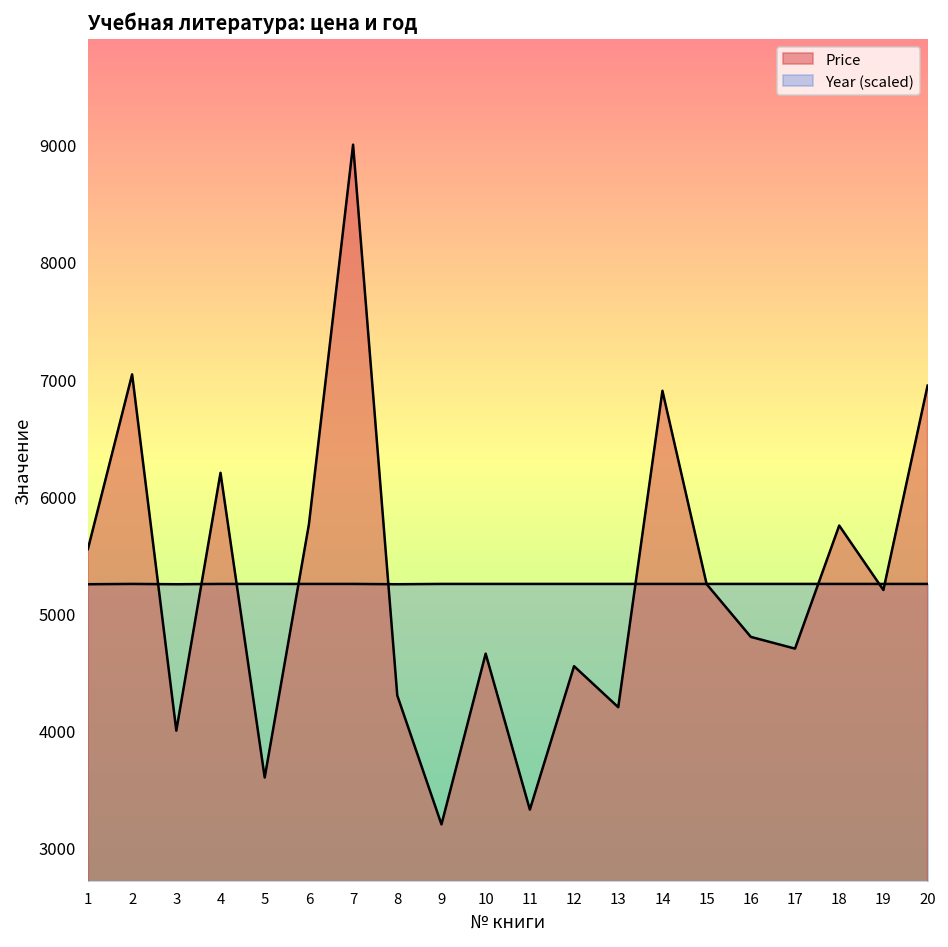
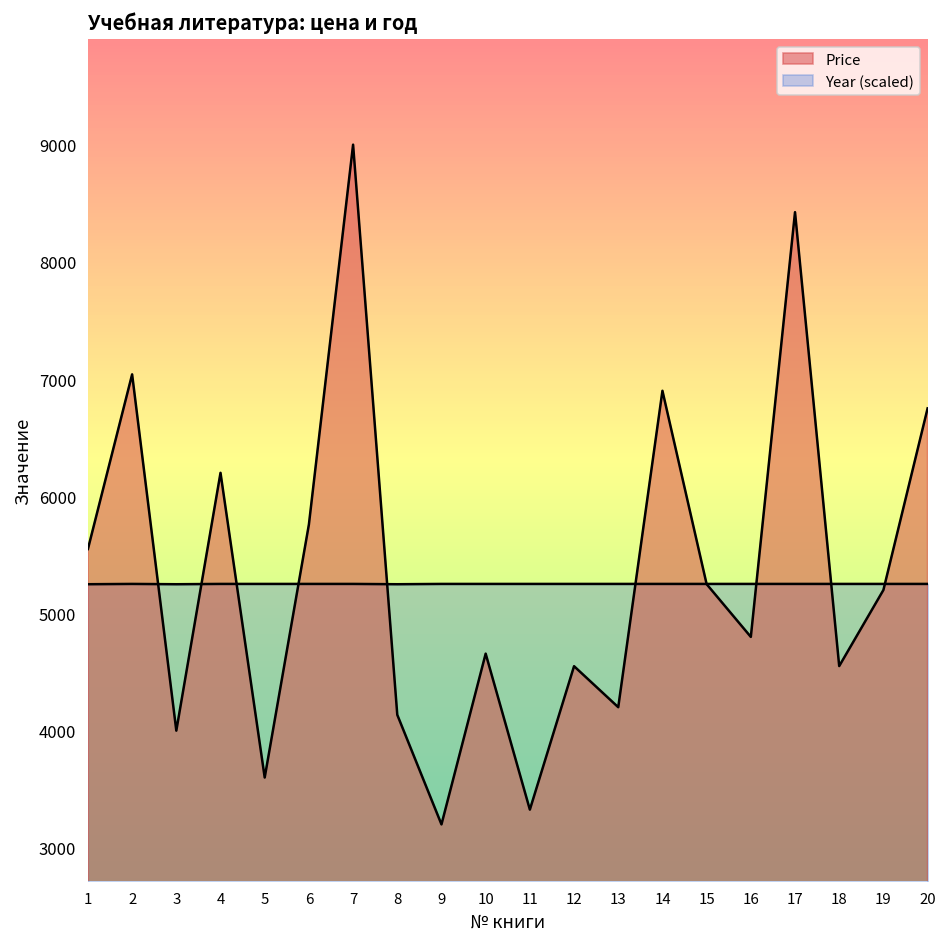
Price, 8: 4300 -> 4100
Price, 17: 4700 -> 8400
Price, 18: 5800 -> 4600
Price, 20: 6900 -> 6800
